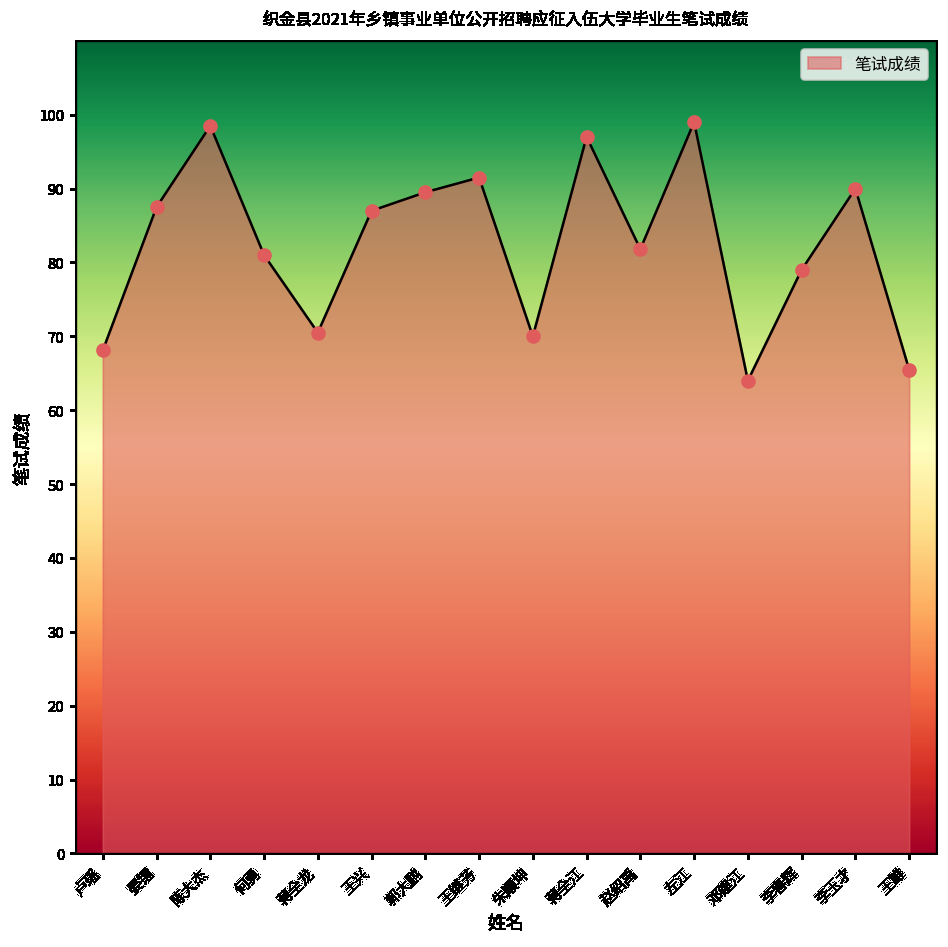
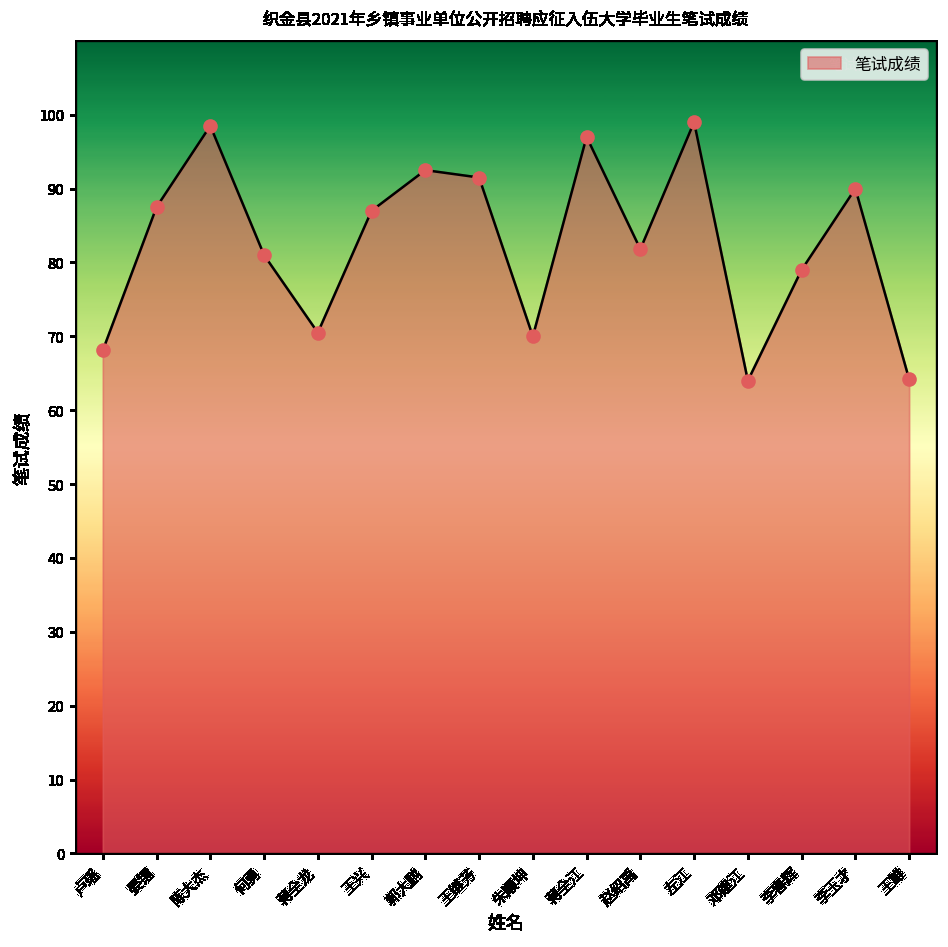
郭大鹏: 90 -> 93
王雄: 66 -> 64
